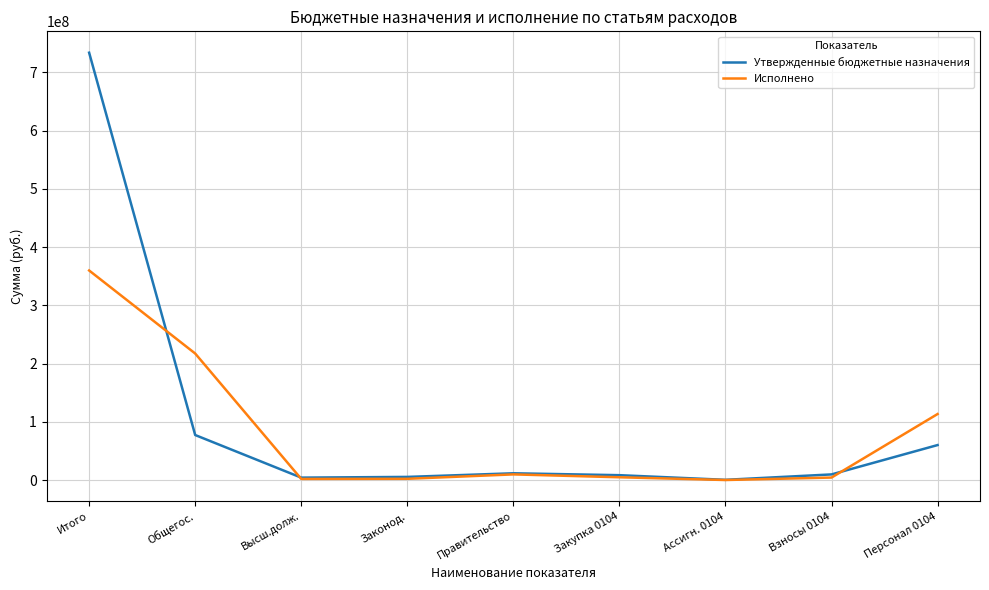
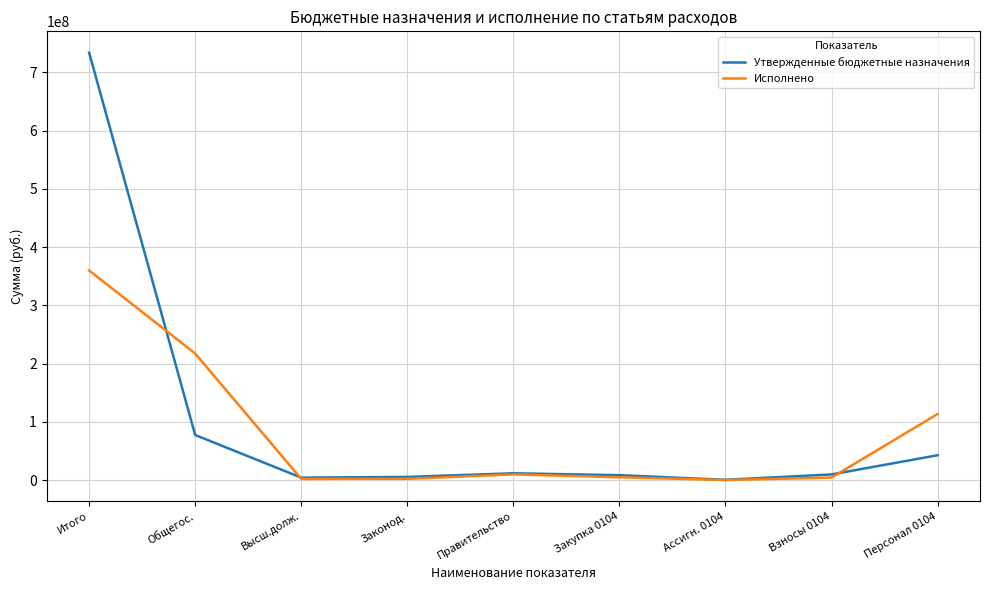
Утвержденные бюджетные назначения, Персонал 0104: 60000000 -> 40000000
